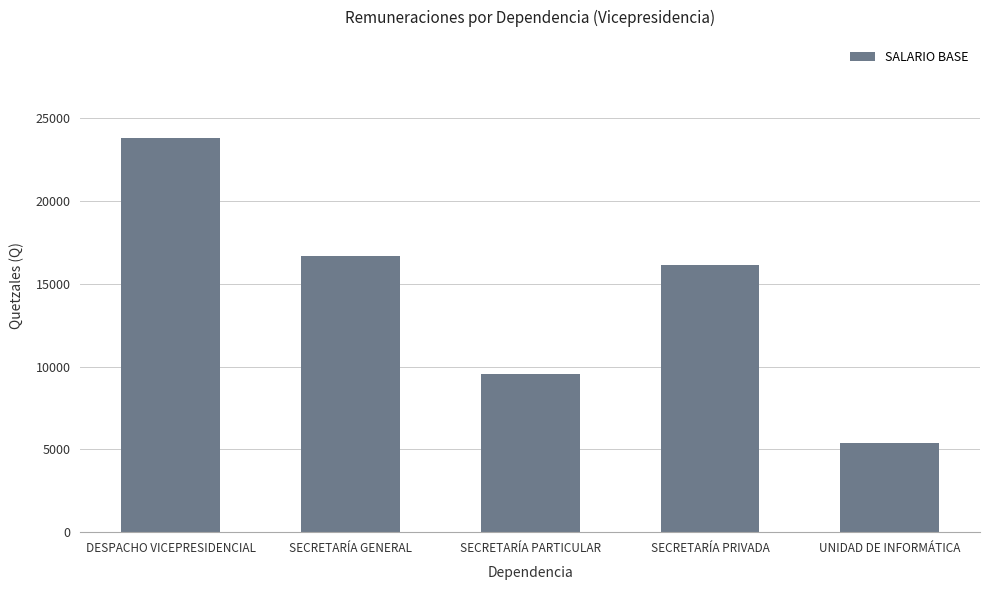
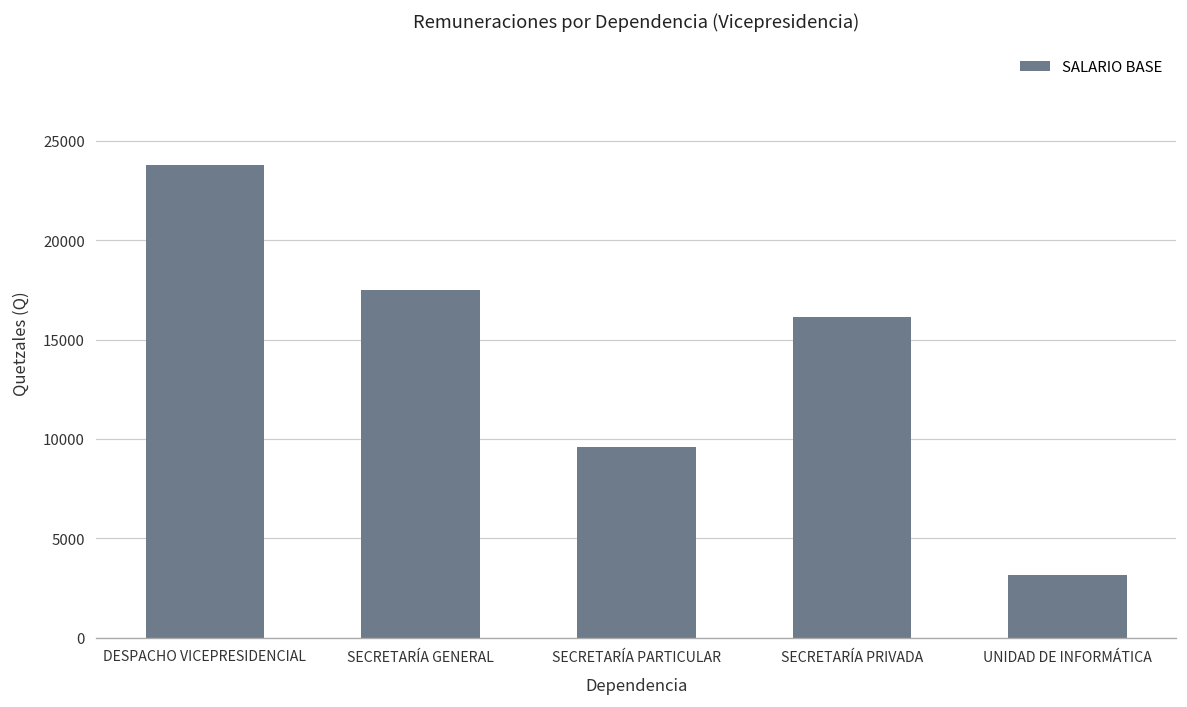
SECRETARÍA GENERAL: 16700 -> 17500
UNIDAD DE INFORMÁTICA: 5400 -> 3200
